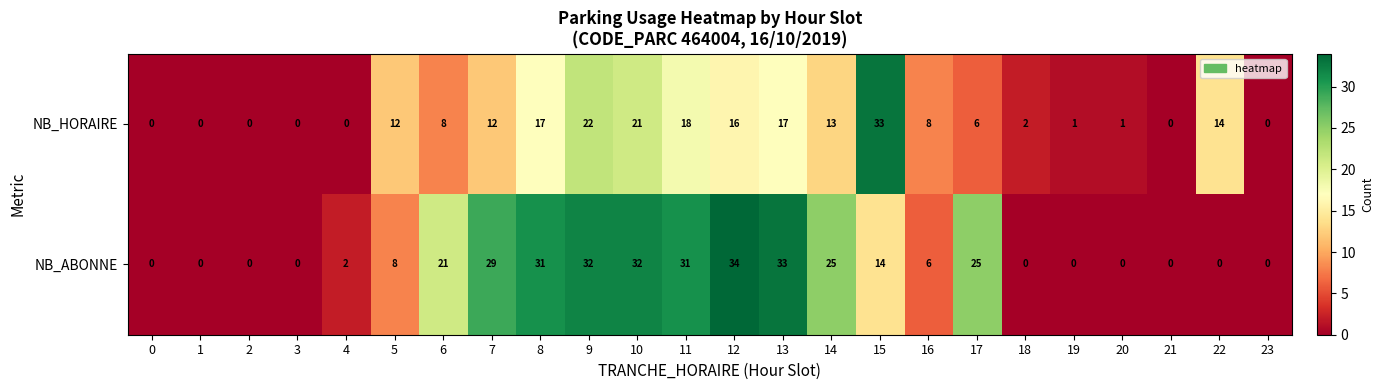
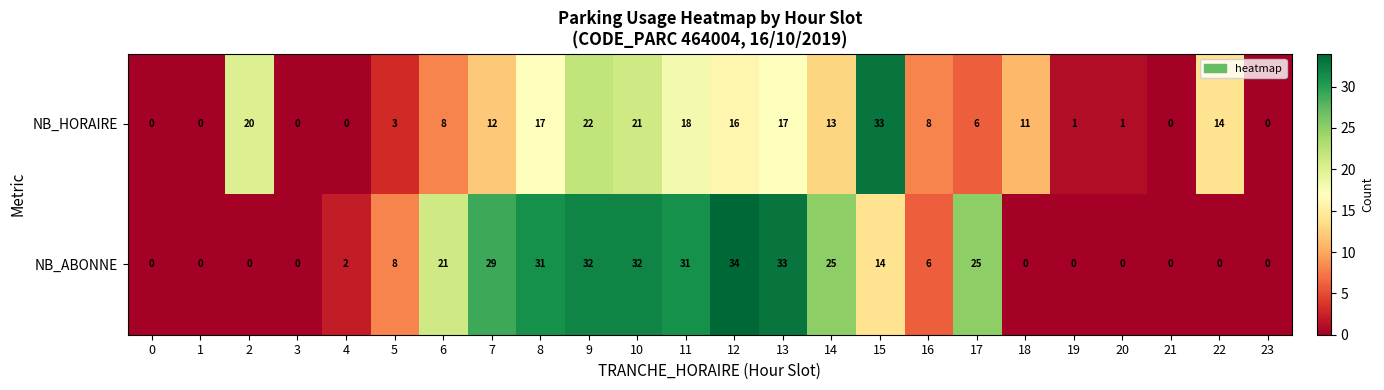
NB_HORAIRE, 2: 0 -> 20
NB_HORAIRE, 5: 12 -> 3
NB_HORAIRE, 18: 2 -> 11
